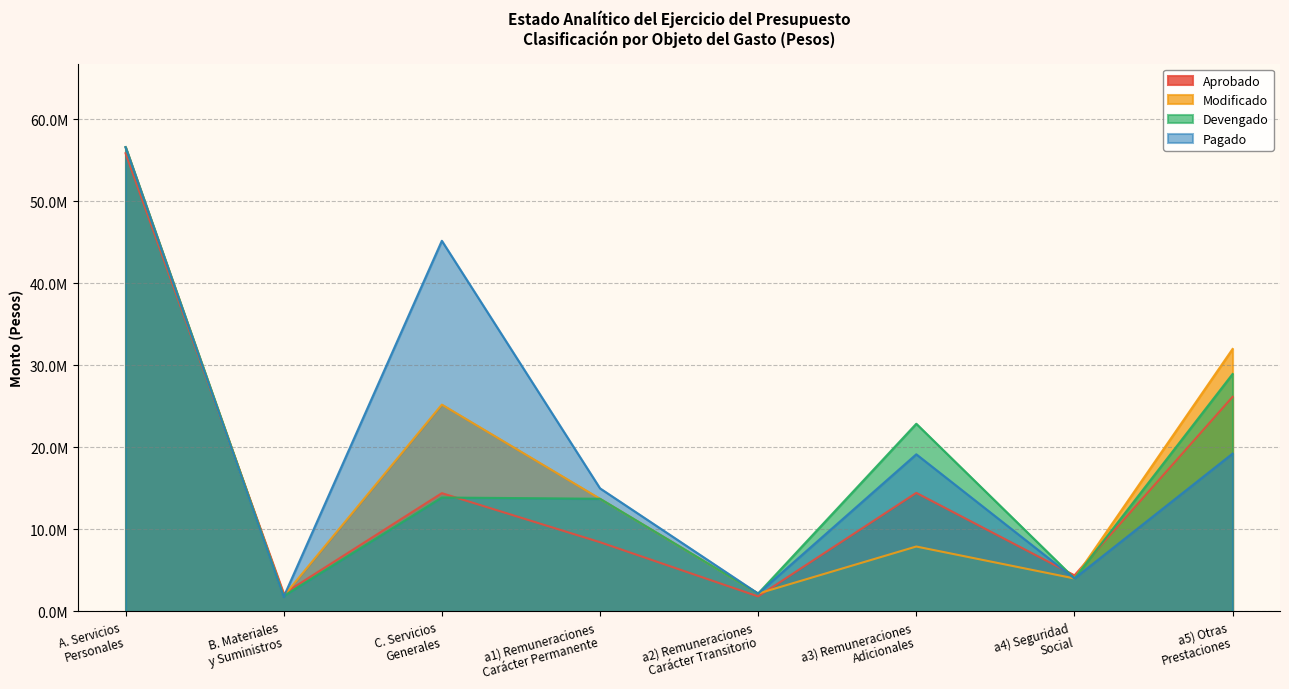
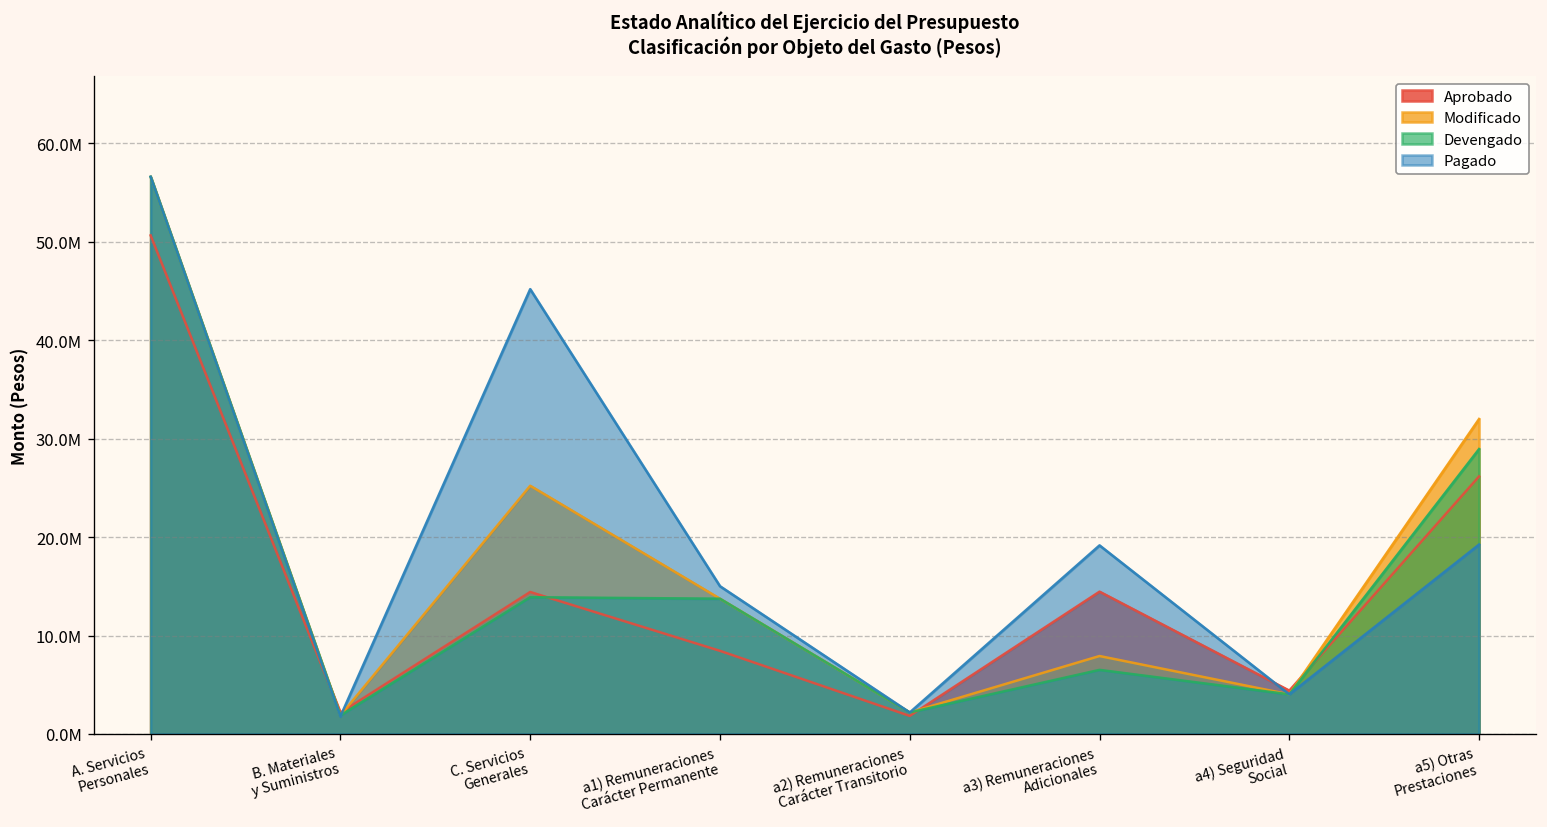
Aprobado, A. Servicios Personales: 56000000 -> 51000000
Devengado, a3) Remuneraciones Adicionales: 23000000 -> 7000000
